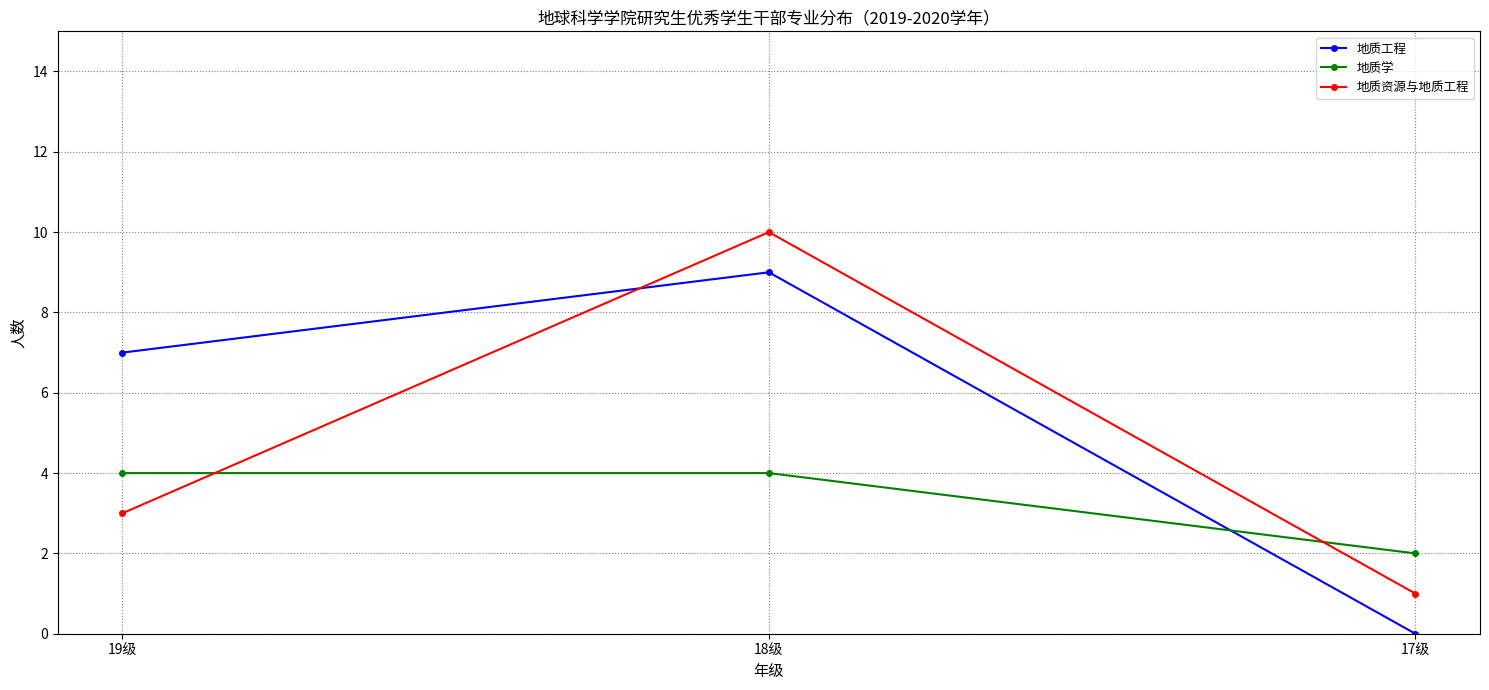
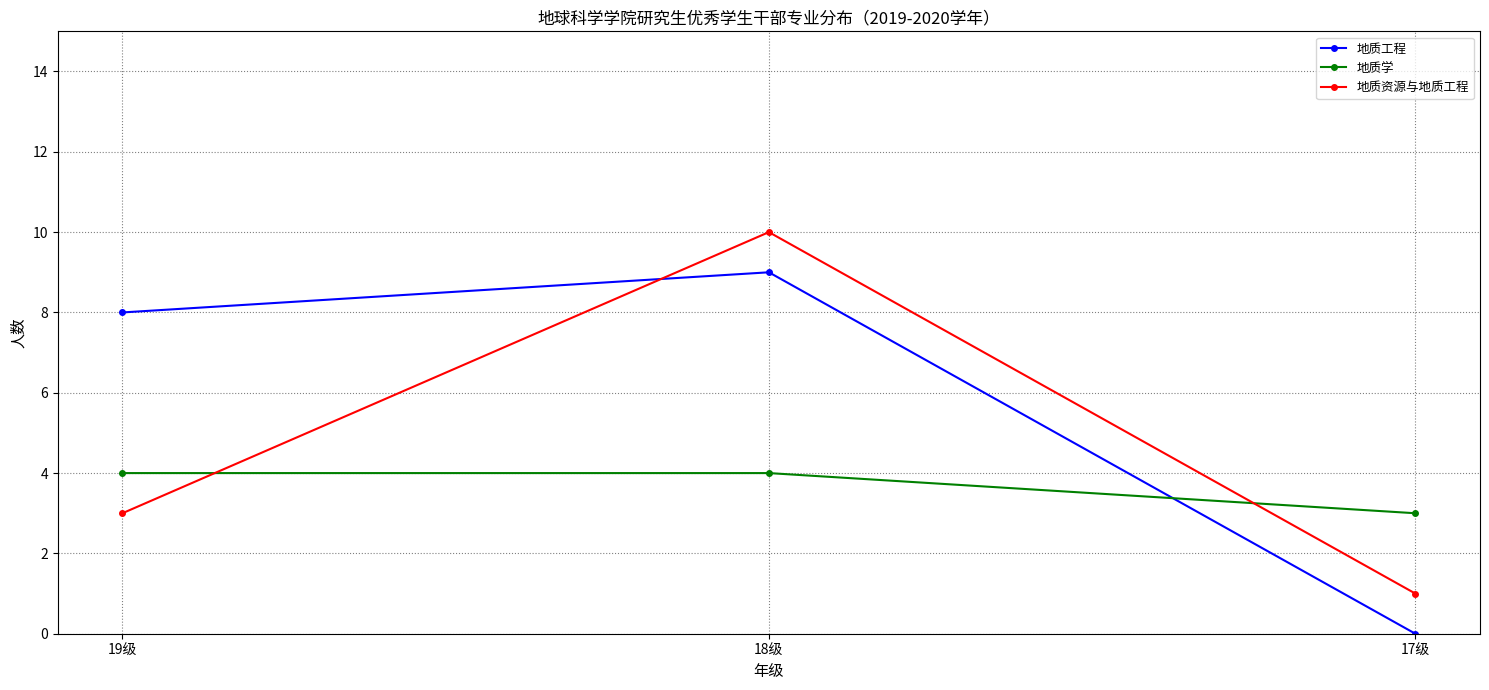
地质工程, 19级: 7 -> 8
地质学, 17级: 2 -> 3
